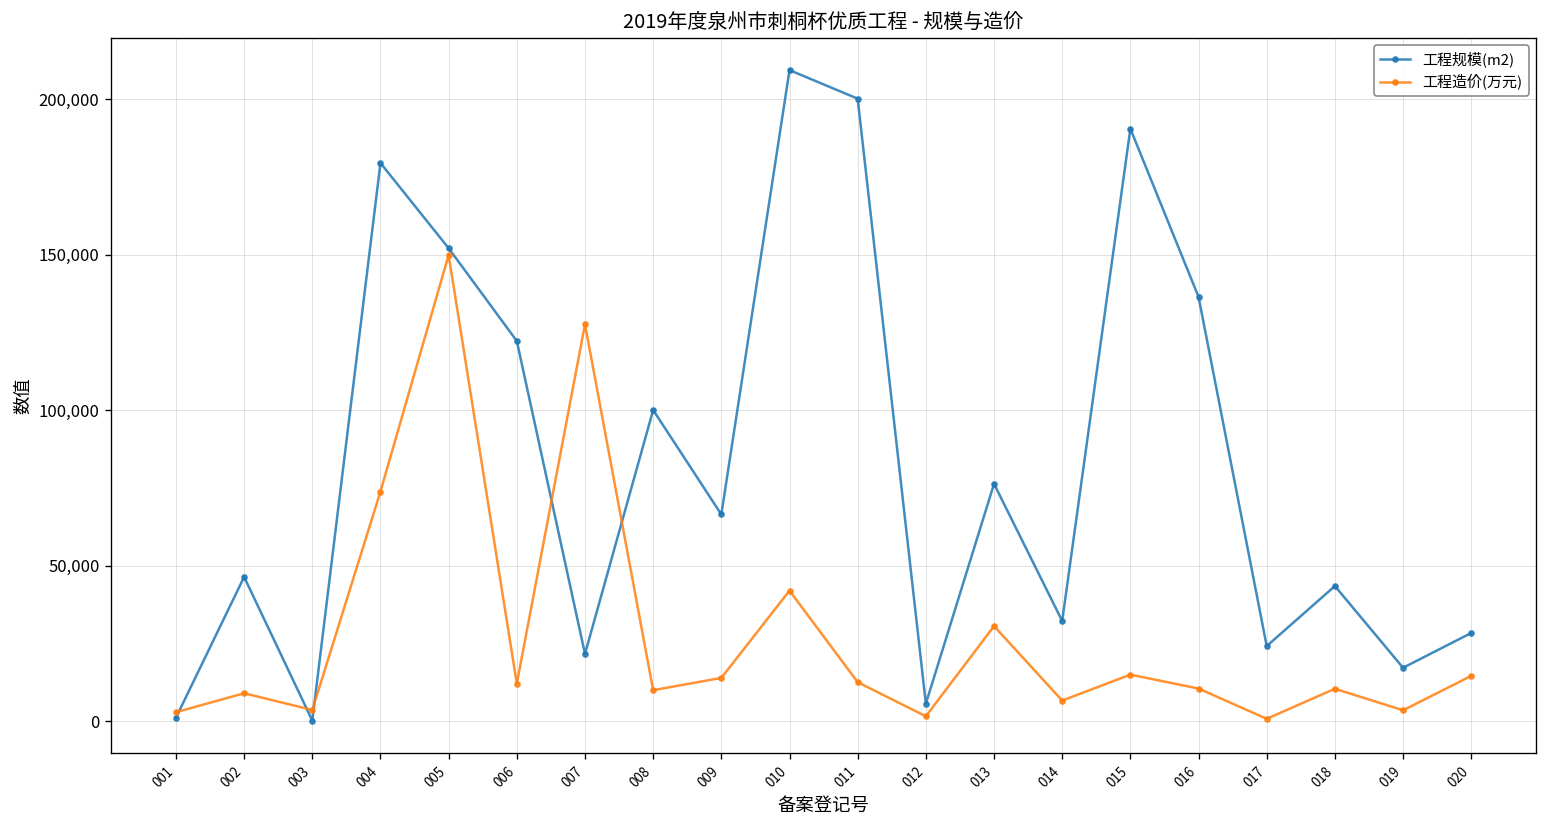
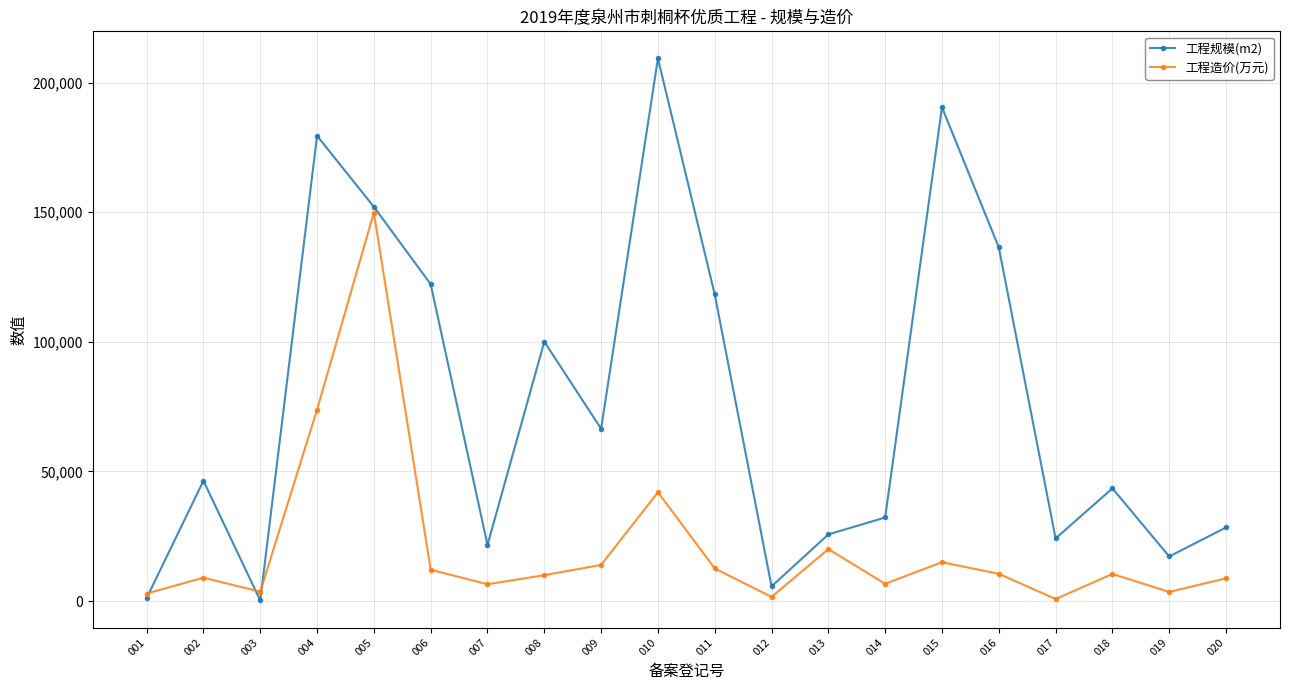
工程造价(万元), 007: 128,000 -> 7,000
工程规模(m2), 011: 200,000 -> 118,000
工程规模(m2), 013: 76,000 -> 26,000
工程造价(万元), 013: 31,000 -> 20,000
工程造价(万元), 020: 15,000 -> 9,000
